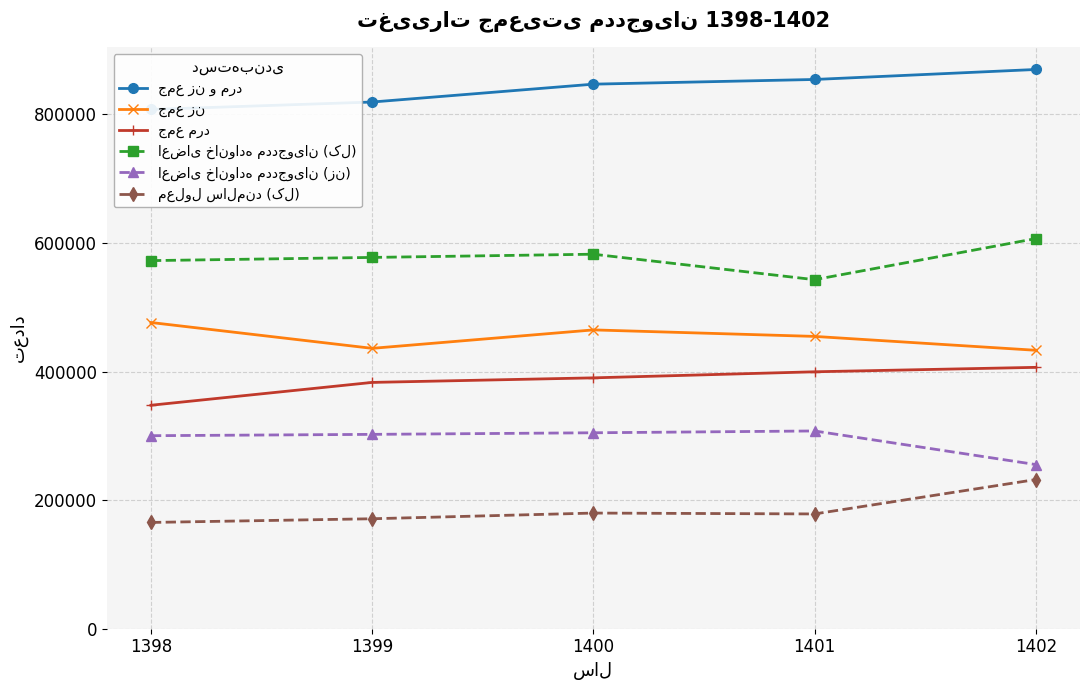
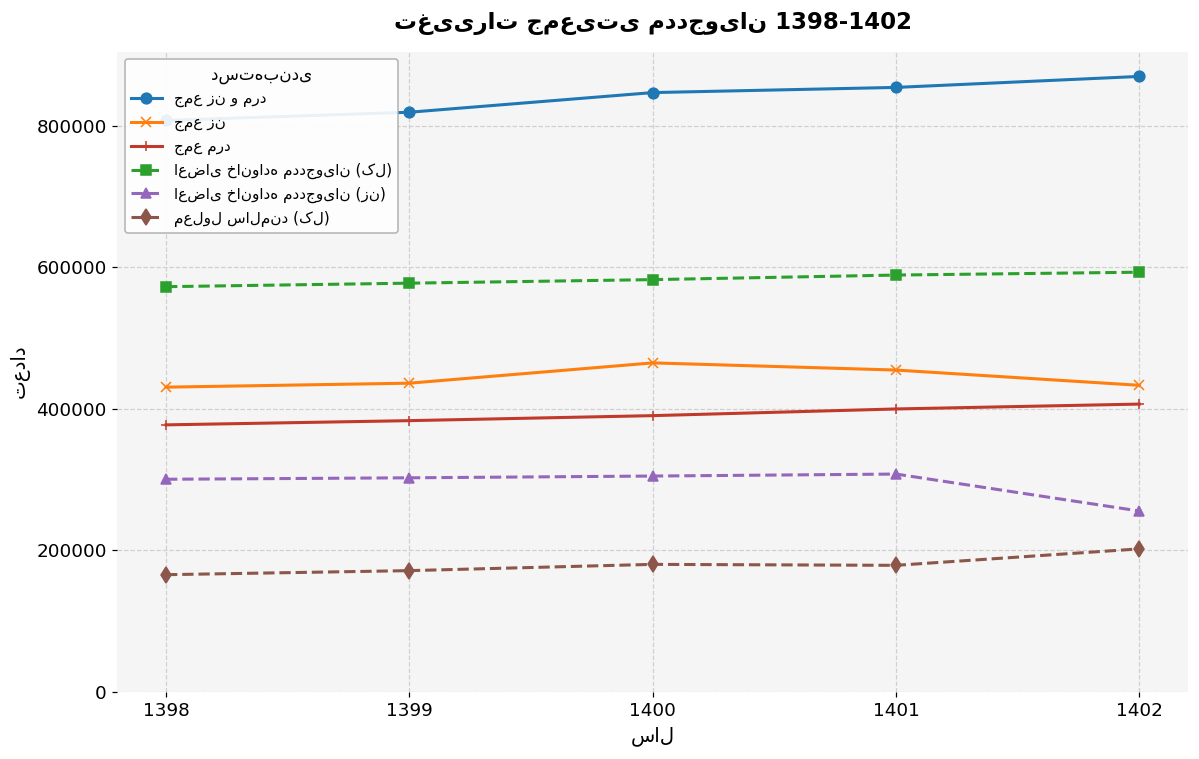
جمع زن, 1398: 480000 -> 430000
جمع مرد, 1398: 350000 -> 380000
اعضای خانواده مددجویان (کل), 1401: 540000 -> 590000
اعضای خانواده مددجویان (کل), 1402: 610000 -> 590000
معلول سالمند (کل), 1402: 230000 -> 200000
